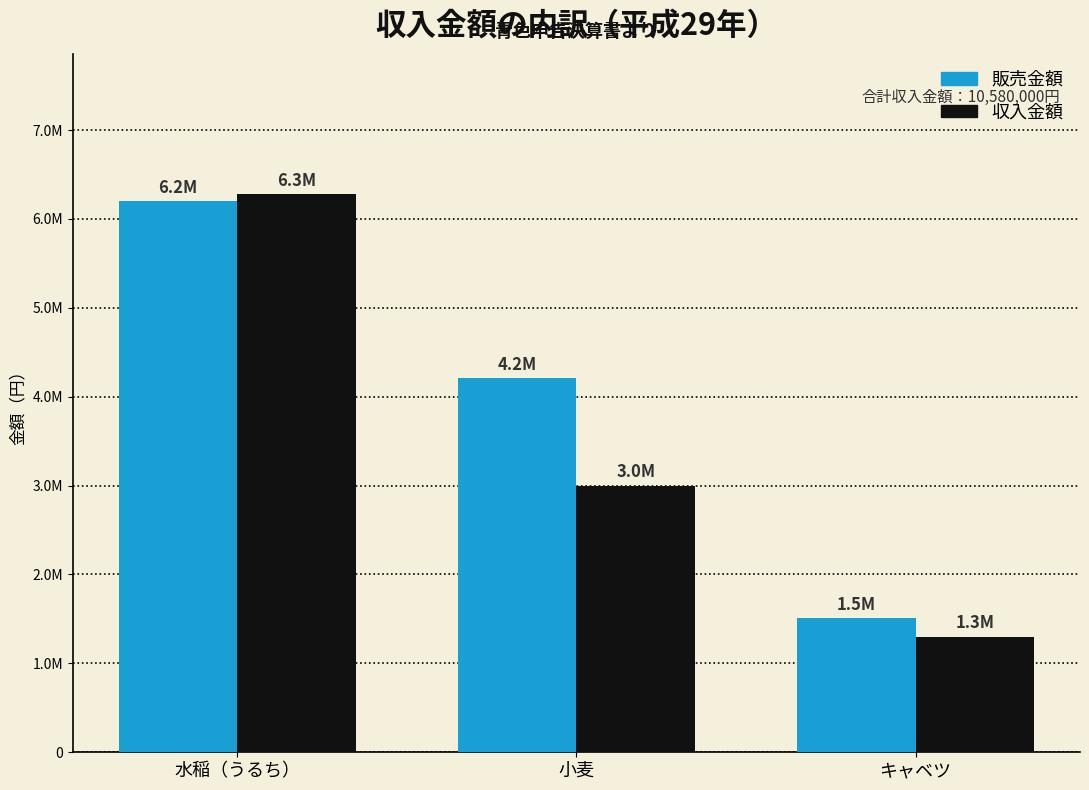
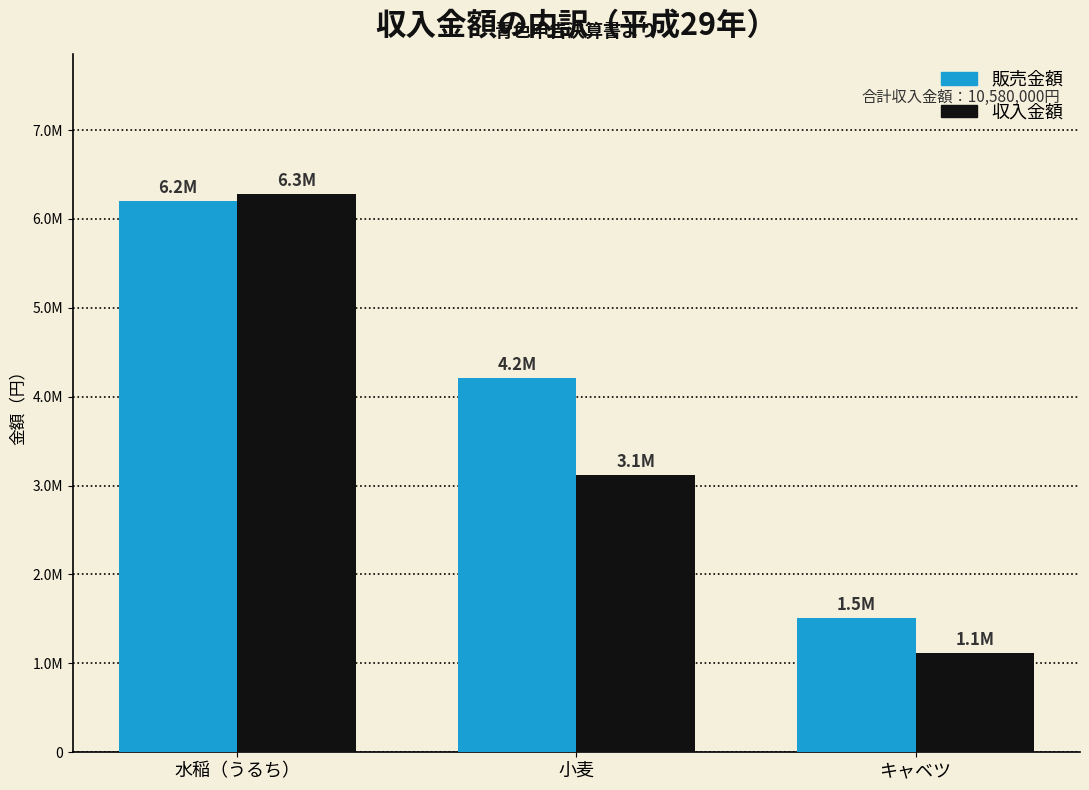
収入金額, 小麦: 3.0M -> 3.1M
収入金額, キャベツ: 1.3M -> 1.1M
